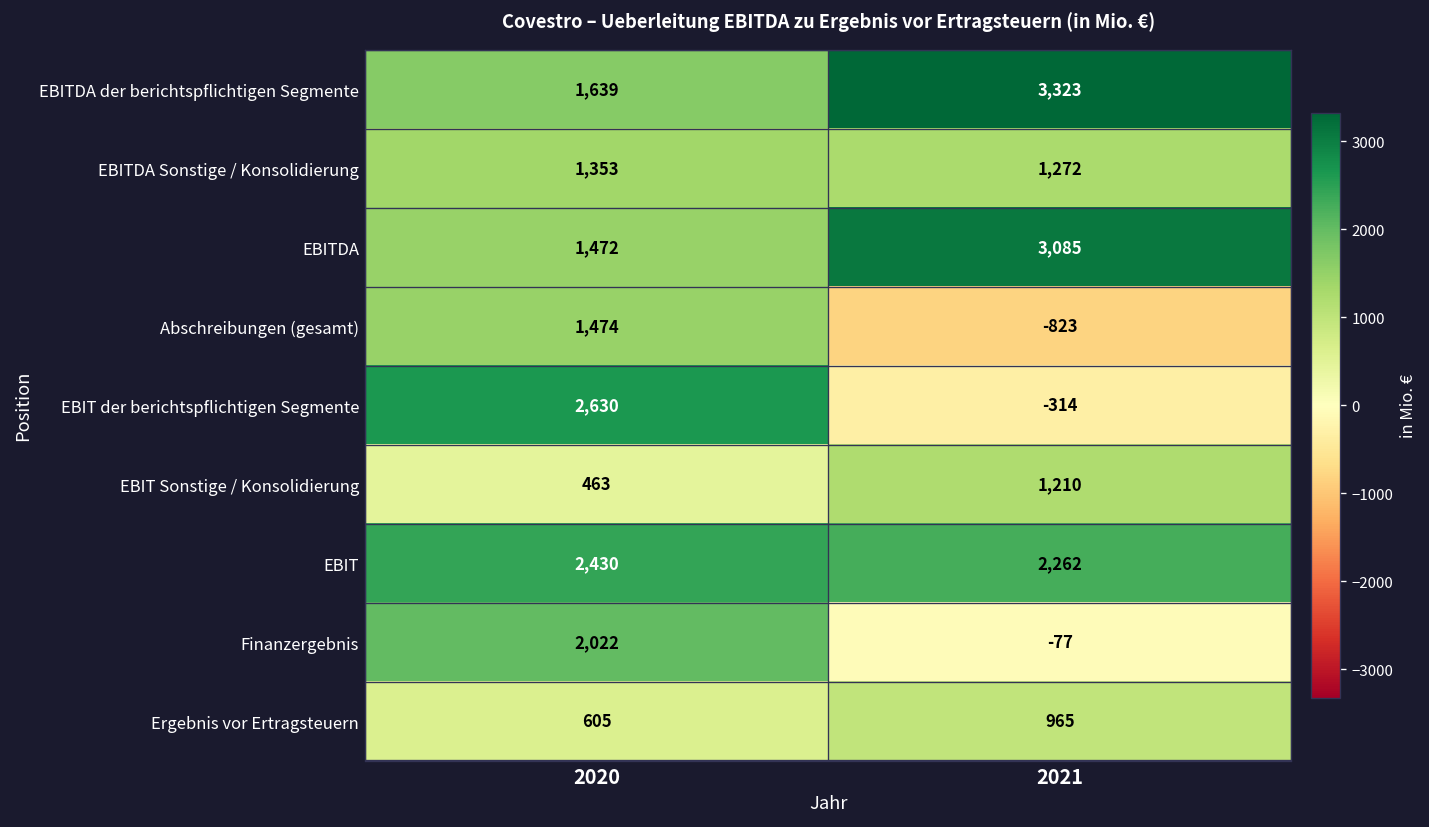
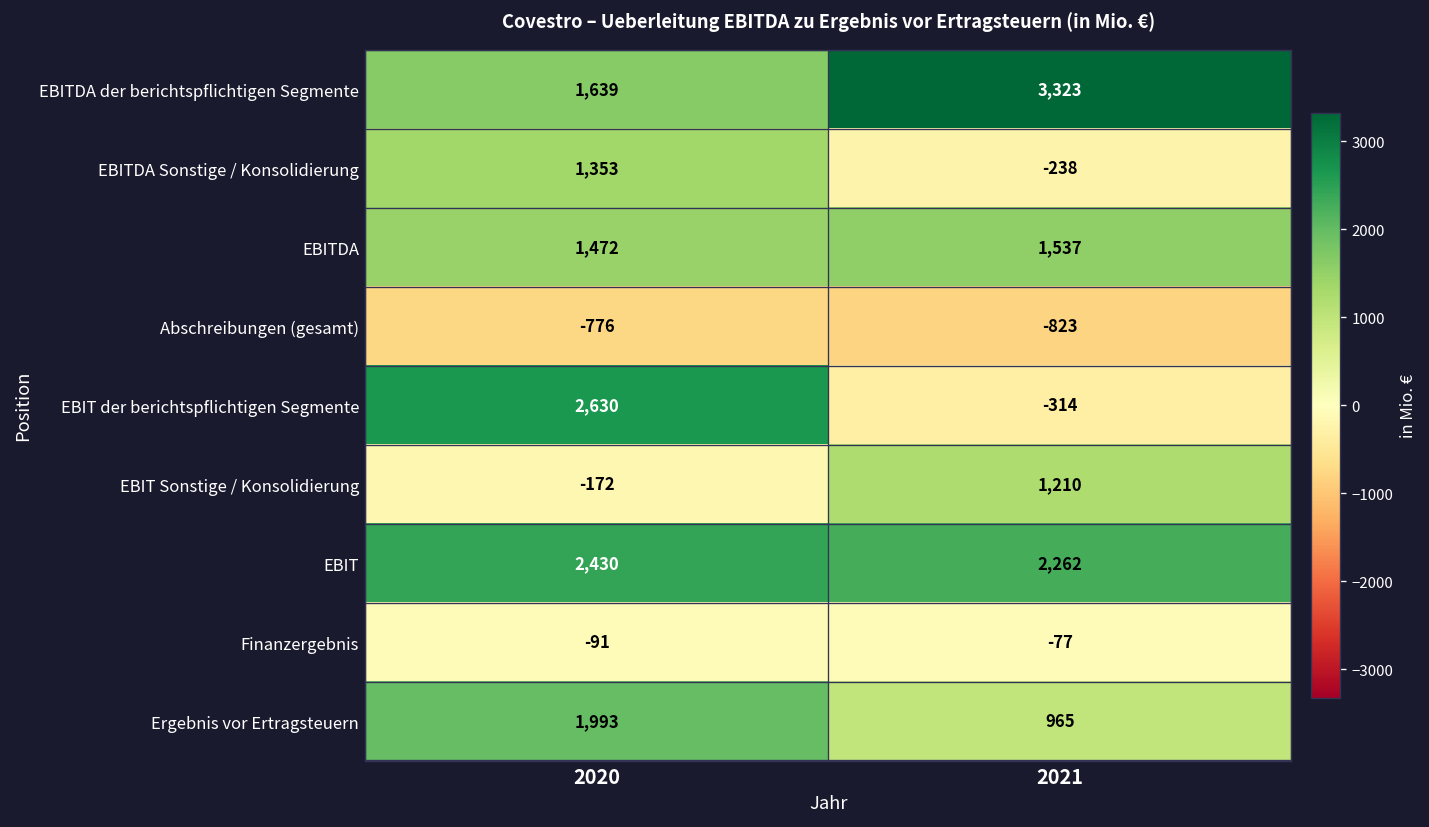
EBITDA Sonstige / Konsolidierung, 2021: 1,272 -> -238
EBITDA, 2021: 3,085 -> 1,537
Abschreibungen (gesamt), 2020: 1,474 -> -776
EBIT Sonstige / Konsolidierung, 2020: 463 -> -172
Finanzergebnis, 2020: 2,022 -> -91
Ergebnis vor Ertragsteuern, 2020: 605 -> 1,993
